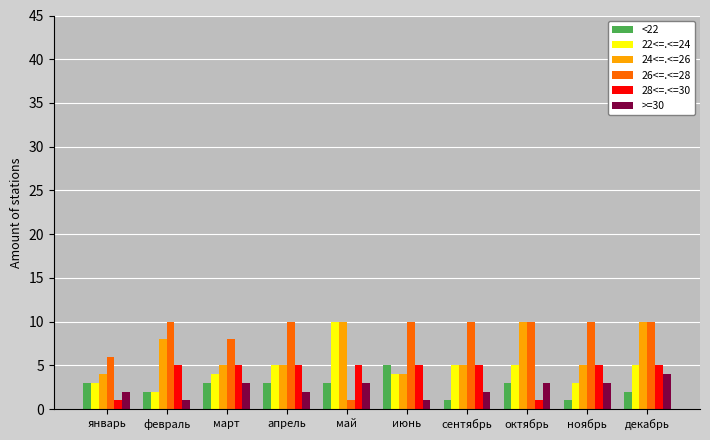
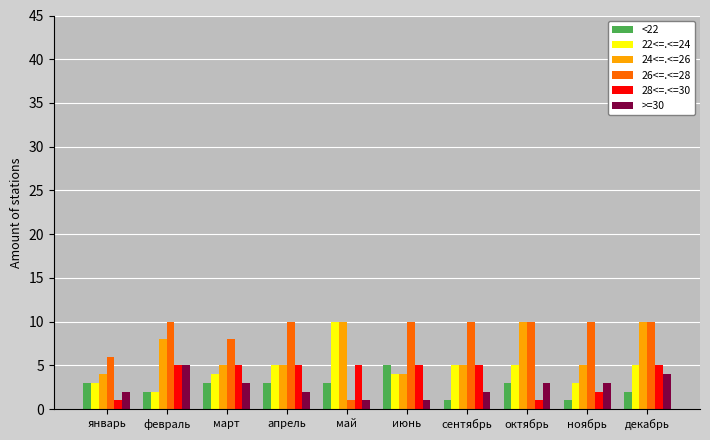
>=30, февраль: 1 -> 5
>=30, май: 3 -> 1
28<=.<=30, ноябрь: 5 -> 2
